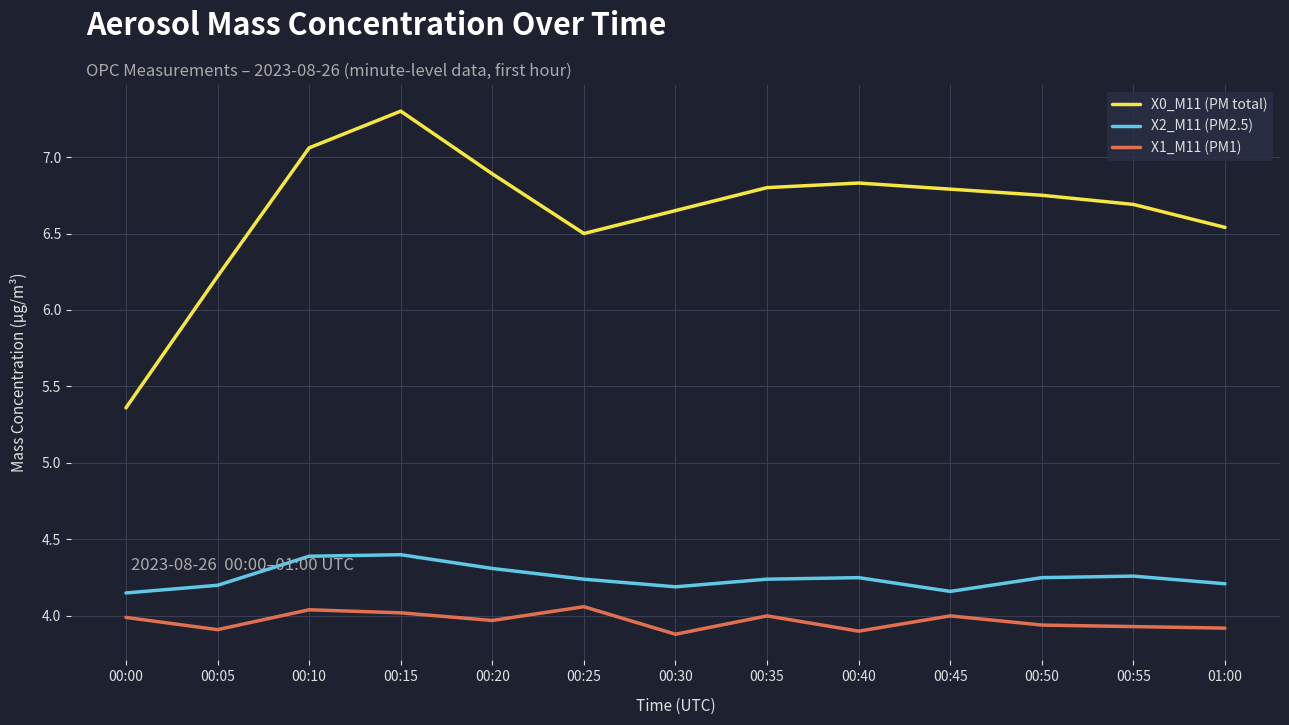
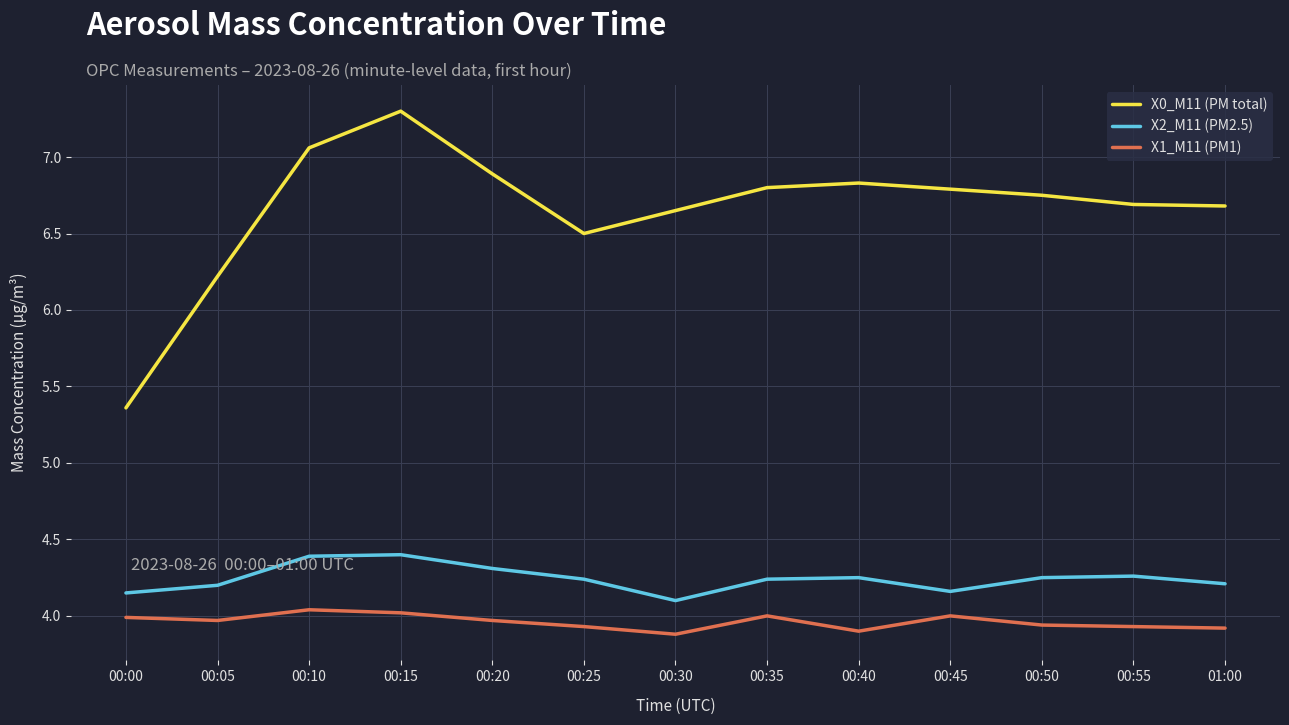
X1_M11 (PM1), 00:05: 3.91 -> 3.97
X1_M11 (PM1), 00:25: 4.06 -> 3.93
X2_M11 (PM2.5), 00:30: 4.19 -> 4.10
X0_M11 (PM total), 01:00: 6.54 -> 6.68
